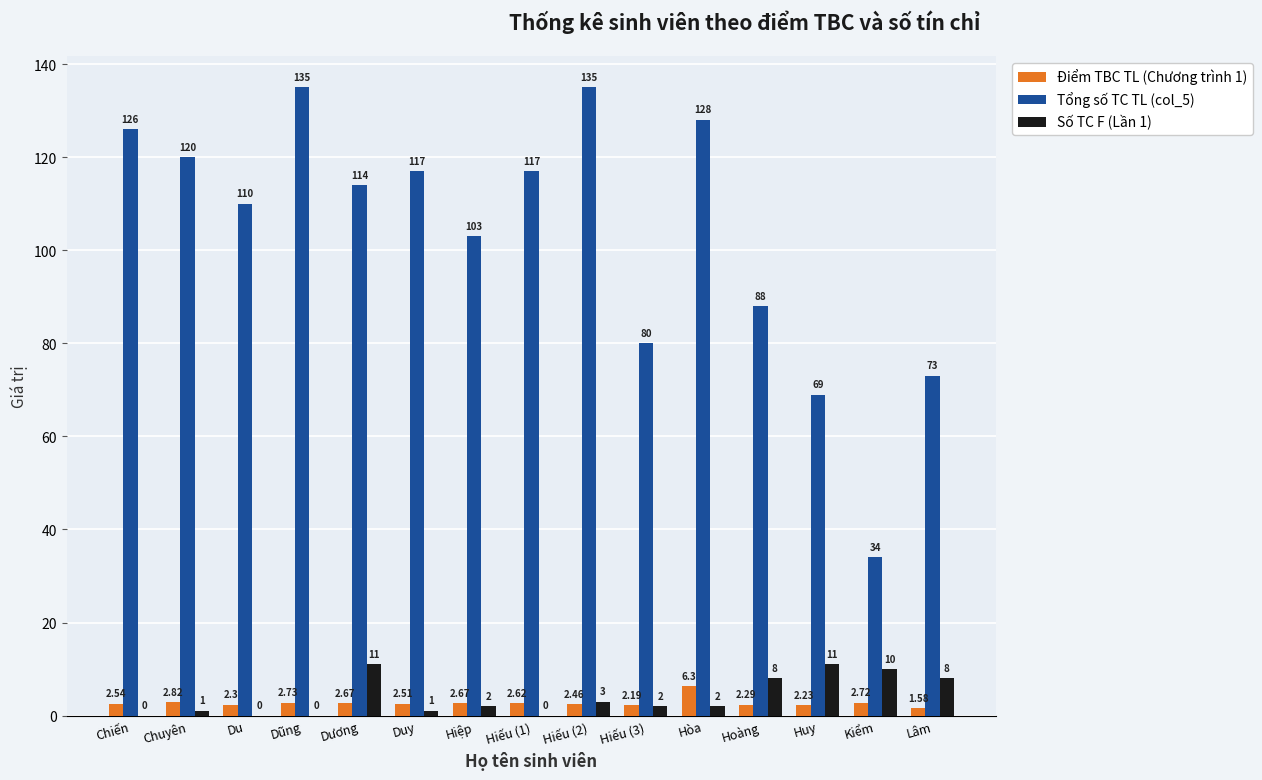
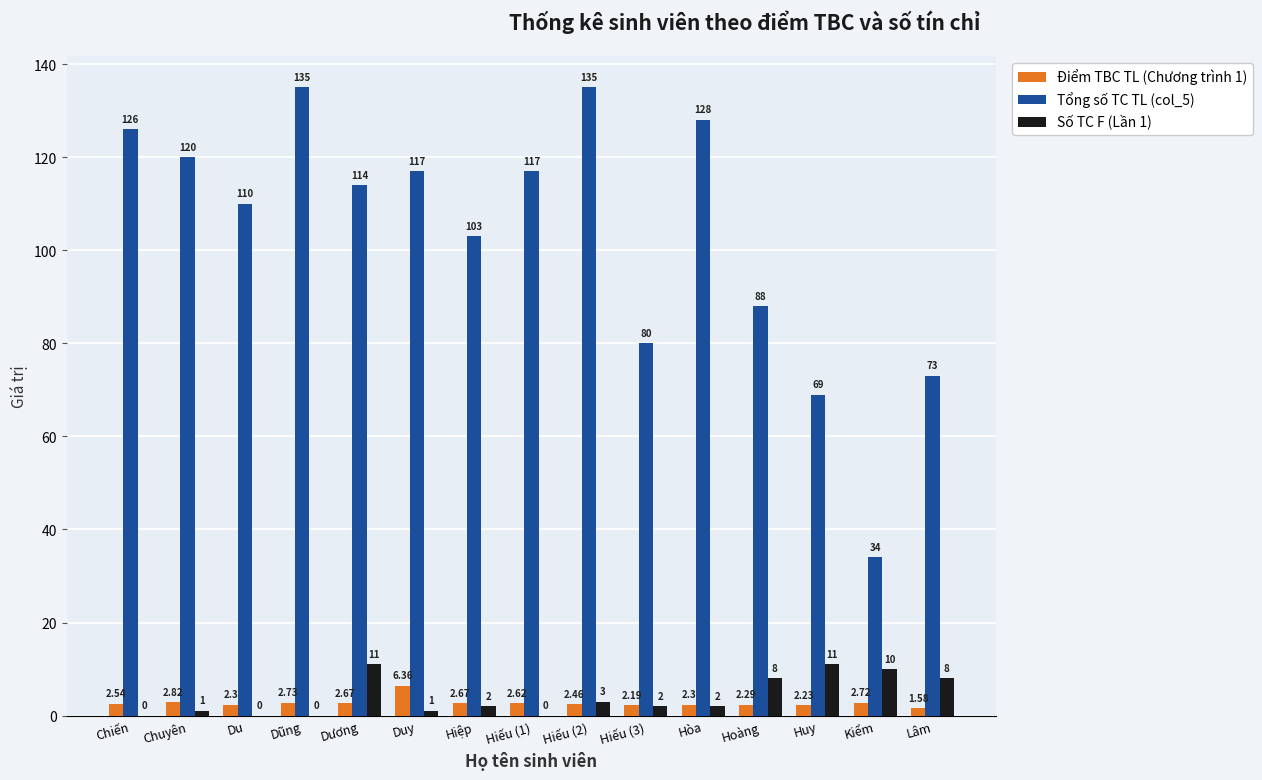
Điểm TBC TL (Chương trình 1), Duy: 2.51 -> 6.36
Điểm TBC TL (Chương trình 1), Hòa: 6.3 -> 2.3
